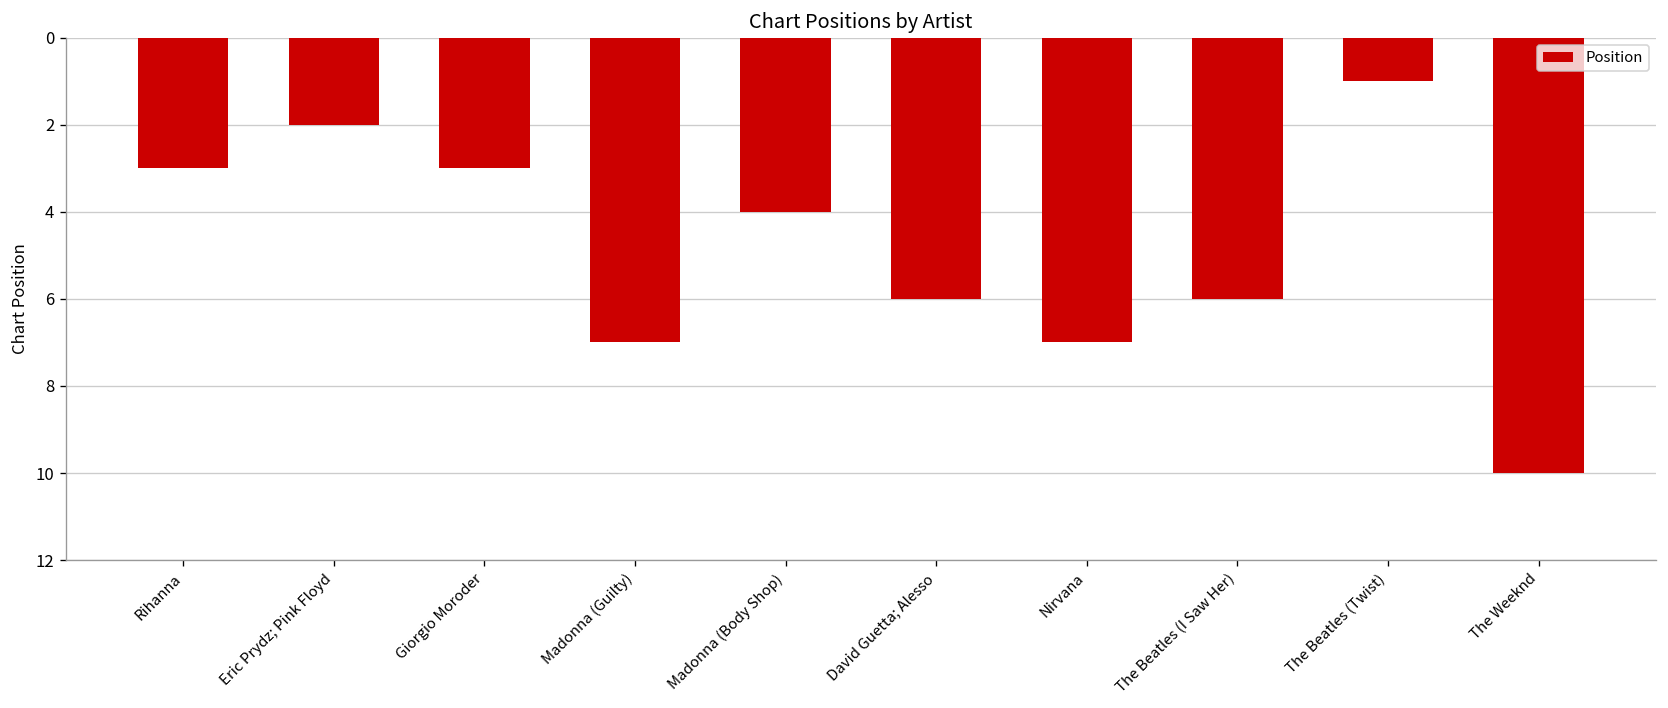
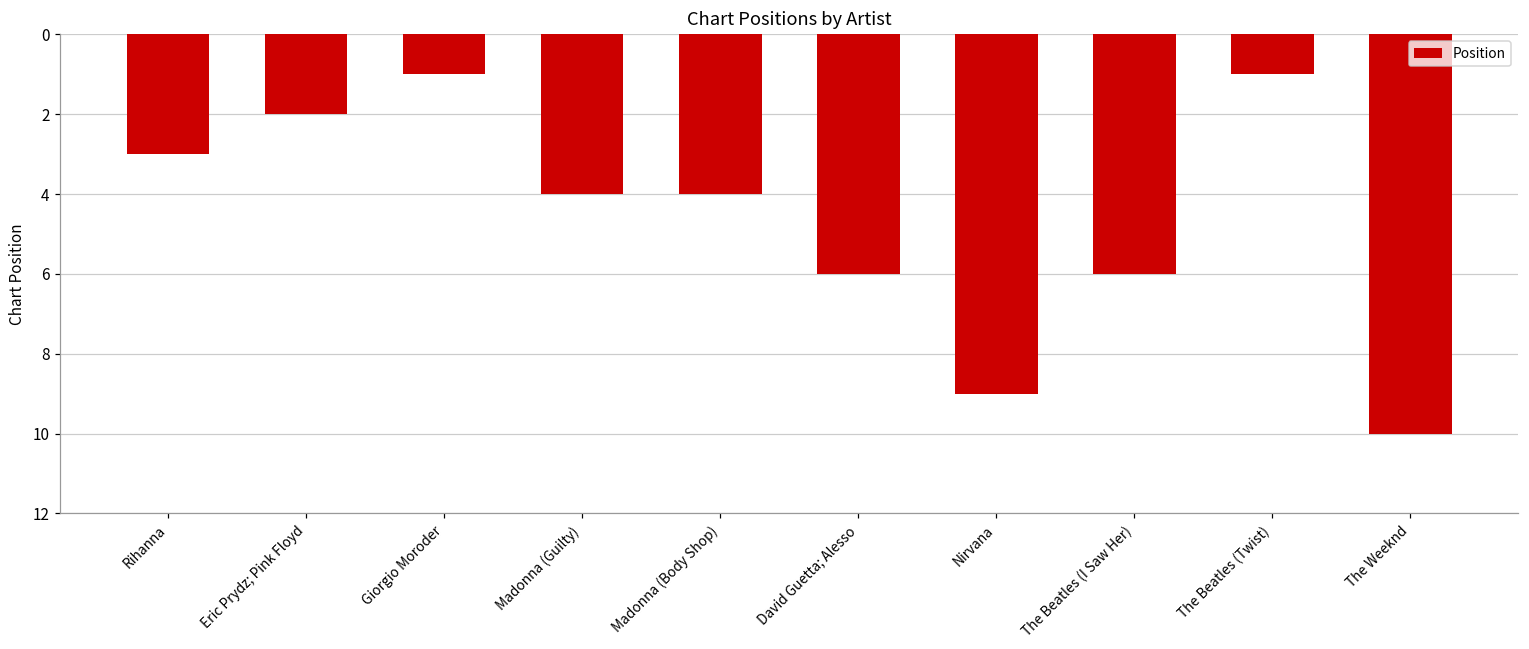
Giorgio Moroder: 3 -> 1
Madonna (Guilty): 7 -> 4
Nirvana: 7 -> 9
